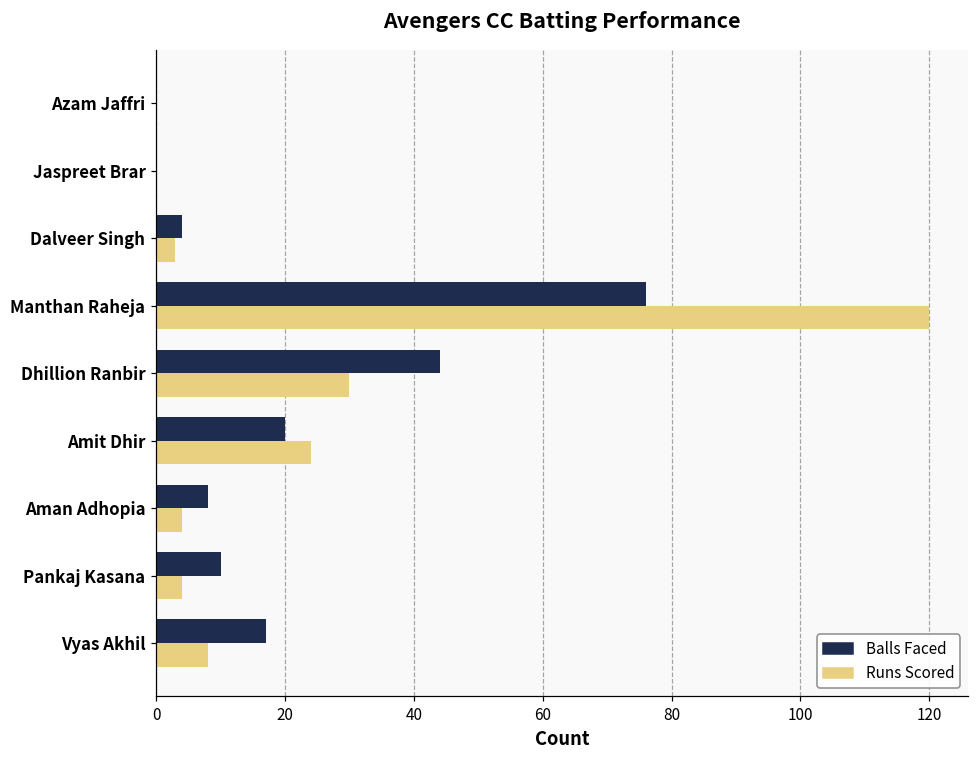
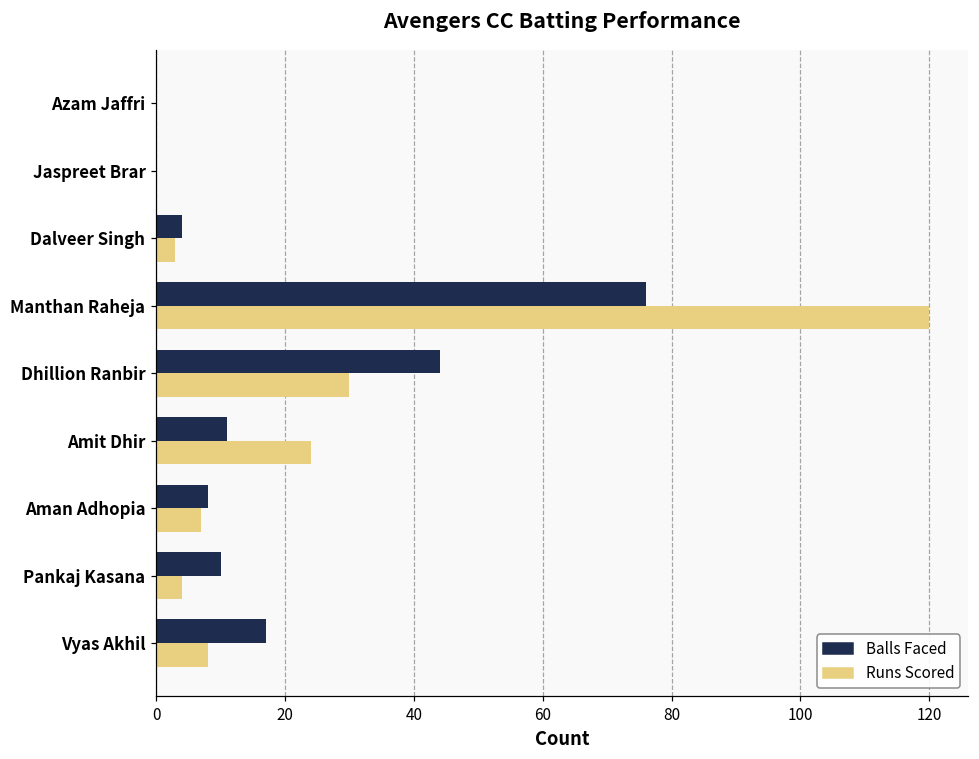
Balls Faced, Amit Dhir: 20 -> 11
Runs Scored, Aman Adhopia: 4 -> 7
